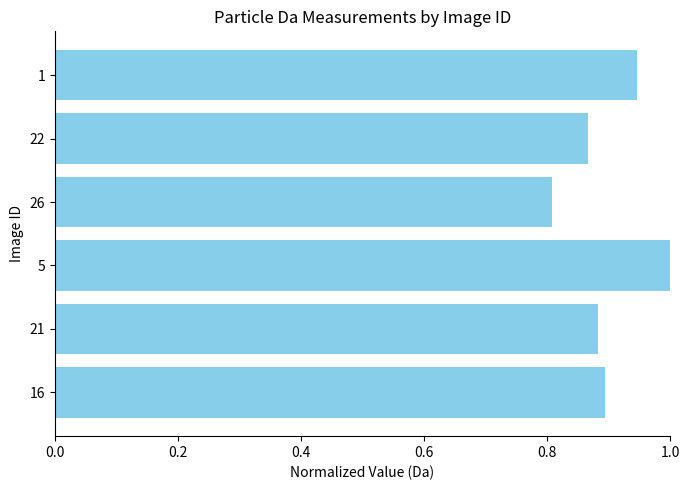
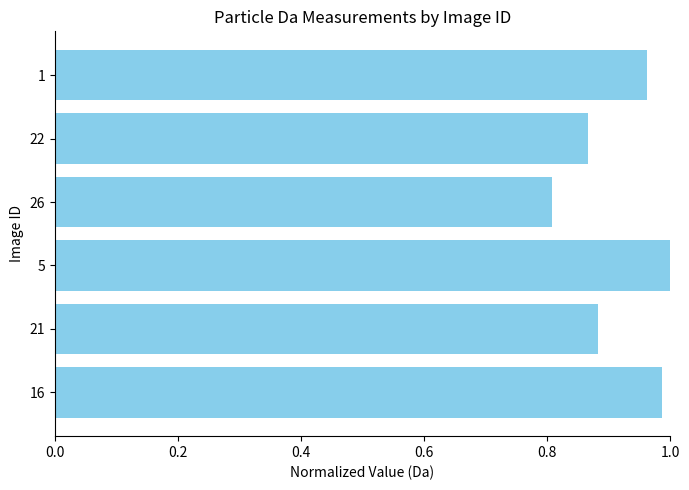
1: 0.95 -> 0.96
16: 0.89 -> 0.99
